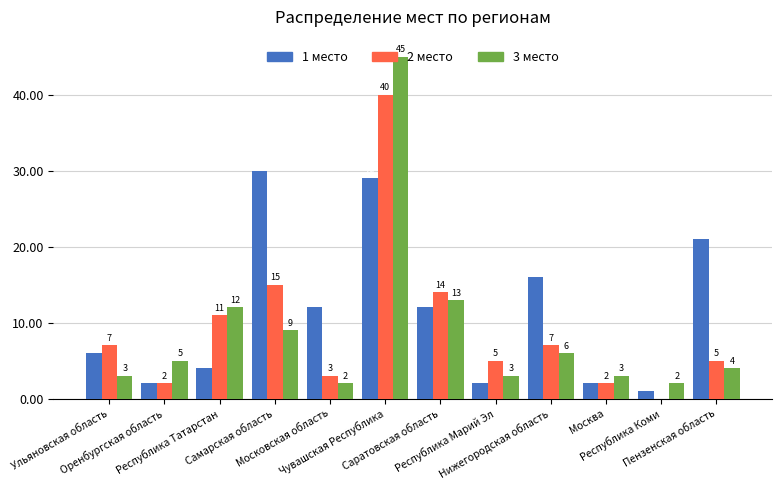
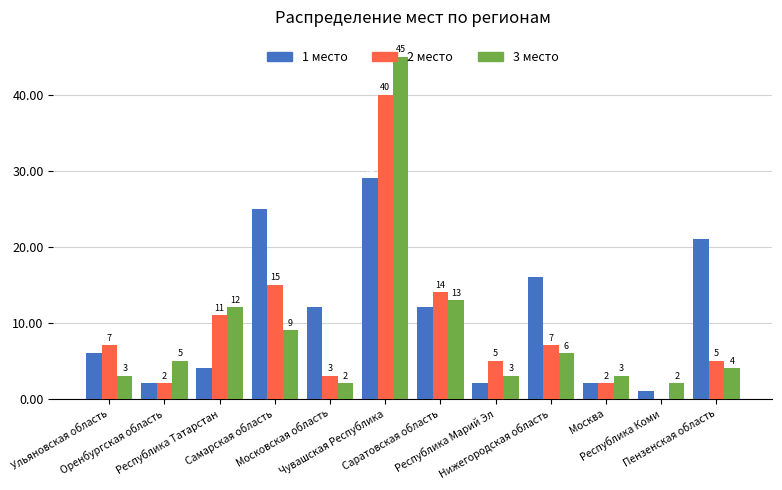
1 место, Самарская область: 30 -> 25
